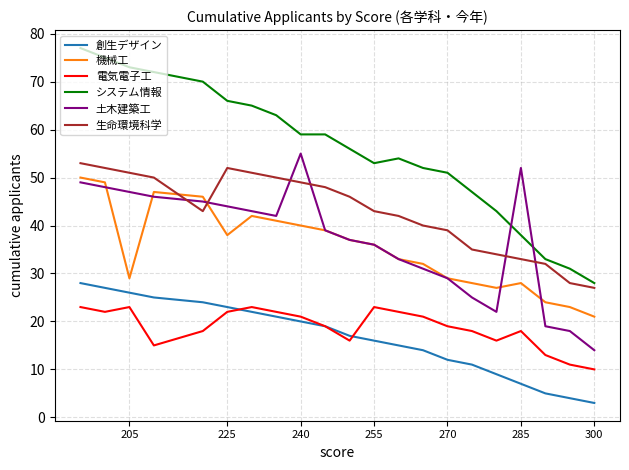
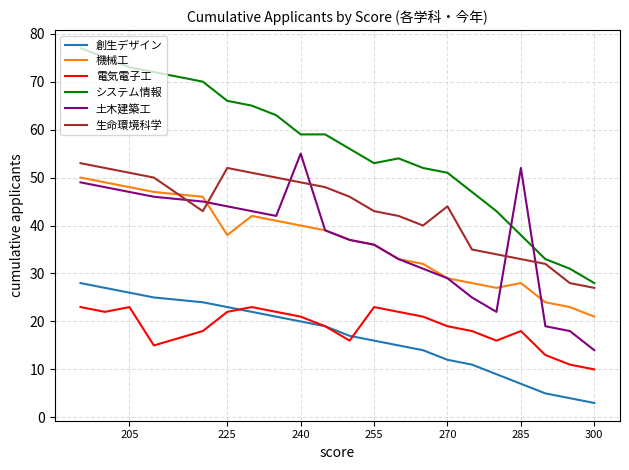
機械工, 205: 29 -> 48
生命環境科学, 270: 39 -> 44
